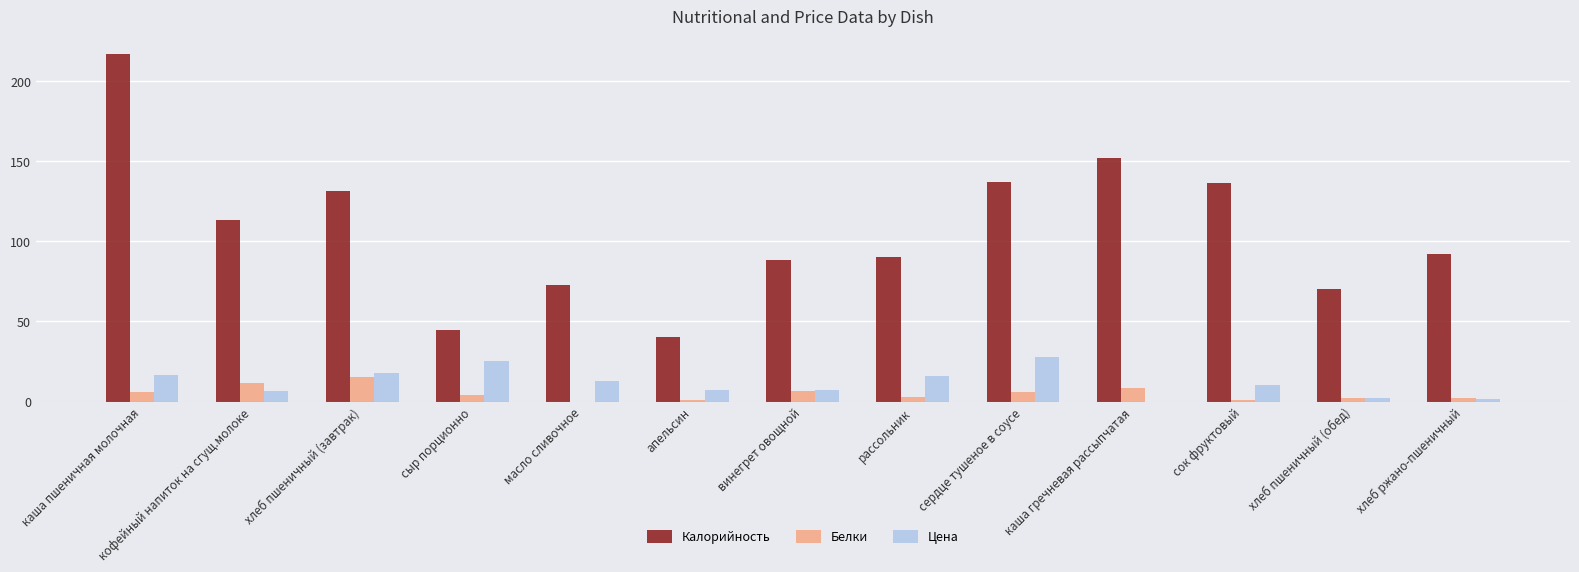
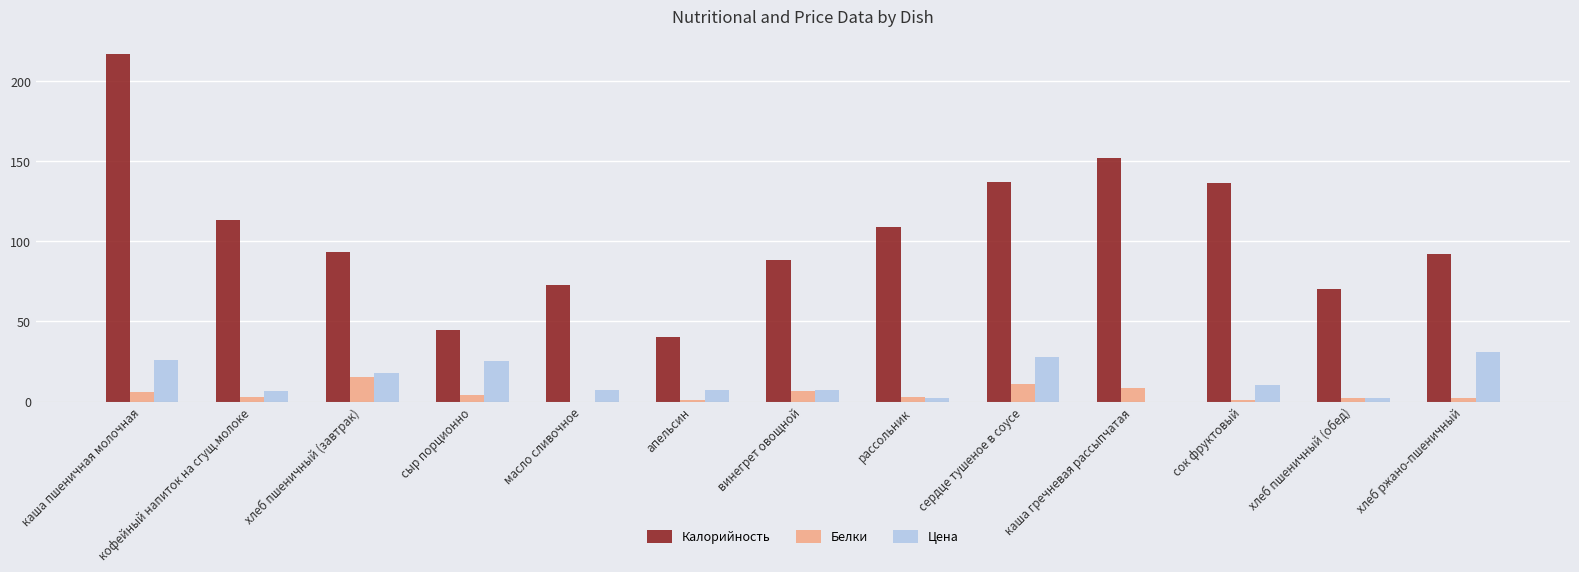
Цена, каша пшеничная молочная: 17 -> 26
Белки, кофейный напиток на сгущ.молоке: 12 -> 3
Калорийность, хлеб пшеничный (завтрак): 131 -> 94
Цена, масло сливочное: 13 -> 7
Калорийность, рассольник: 90 -> 109
Цена, рассольник: 16 -> 3
Белки, сердце тушеное в соусе: 6 -> 11
Цена, хлеб ржано-пшеничный: 2 -> 31
